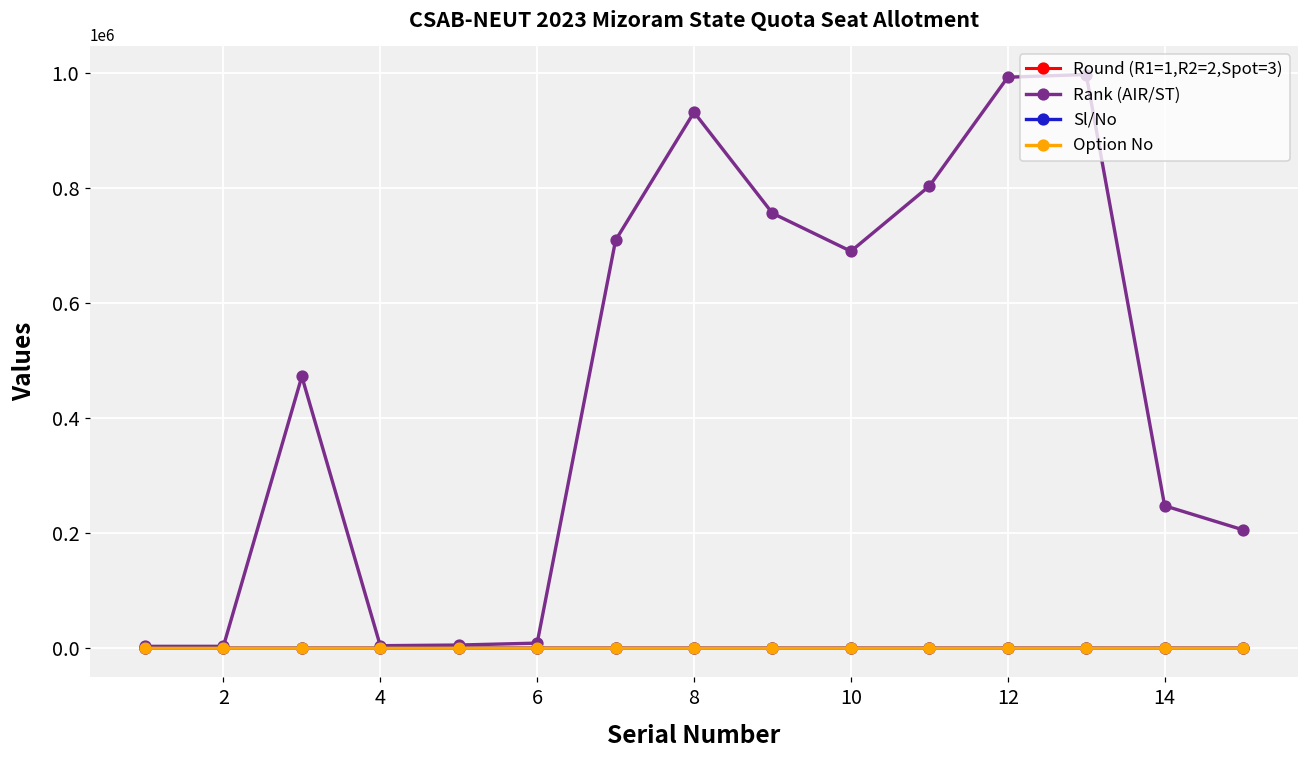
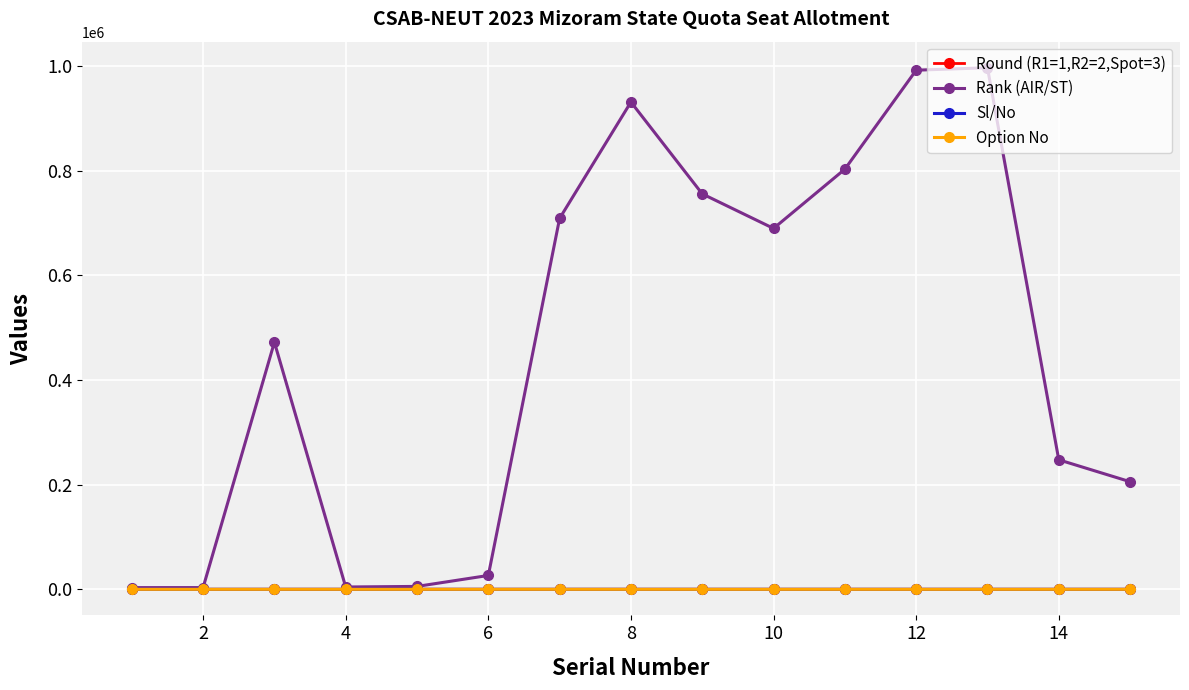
Rank (AIR/ST), 6: 10000 -> 30000
